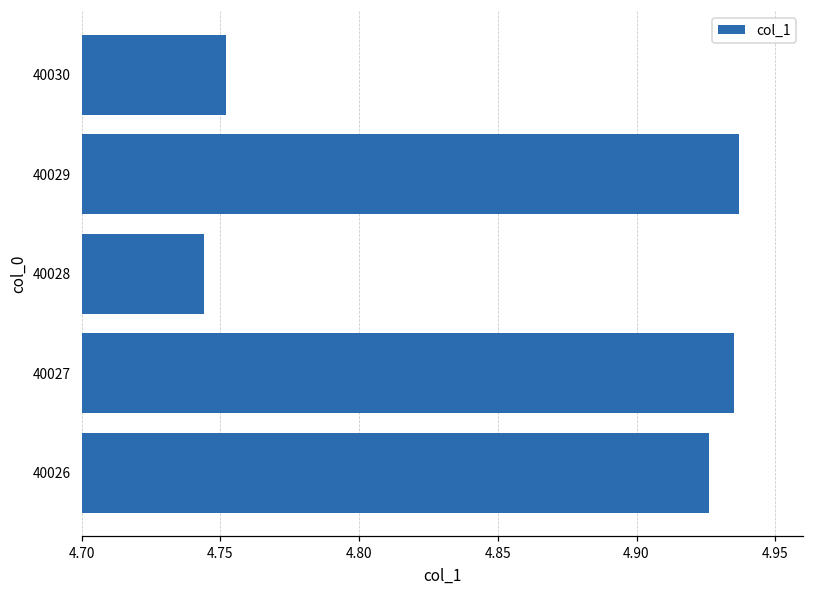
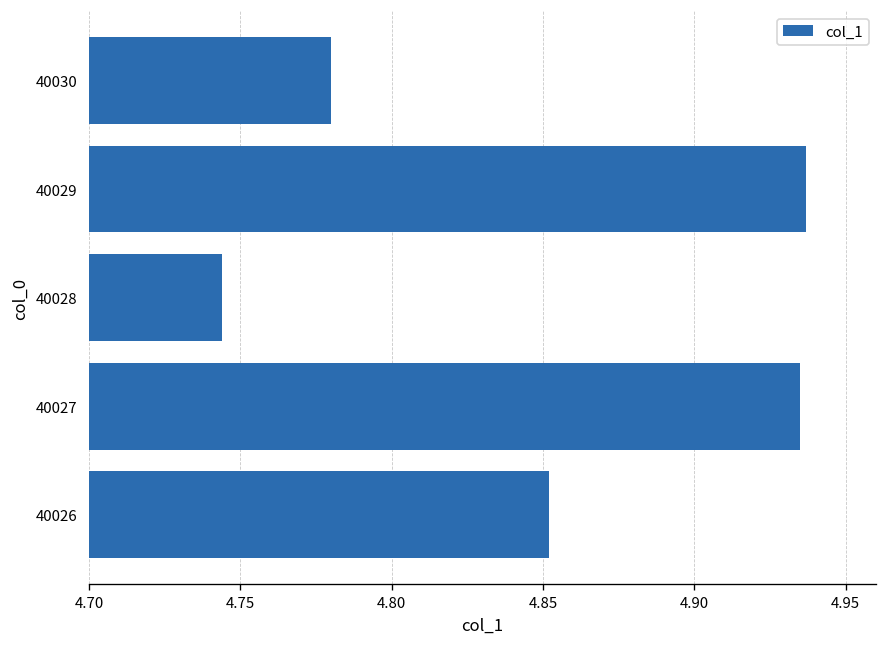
40030: 4.752 -> 4.780
40026: 4.926 -> 4.852
